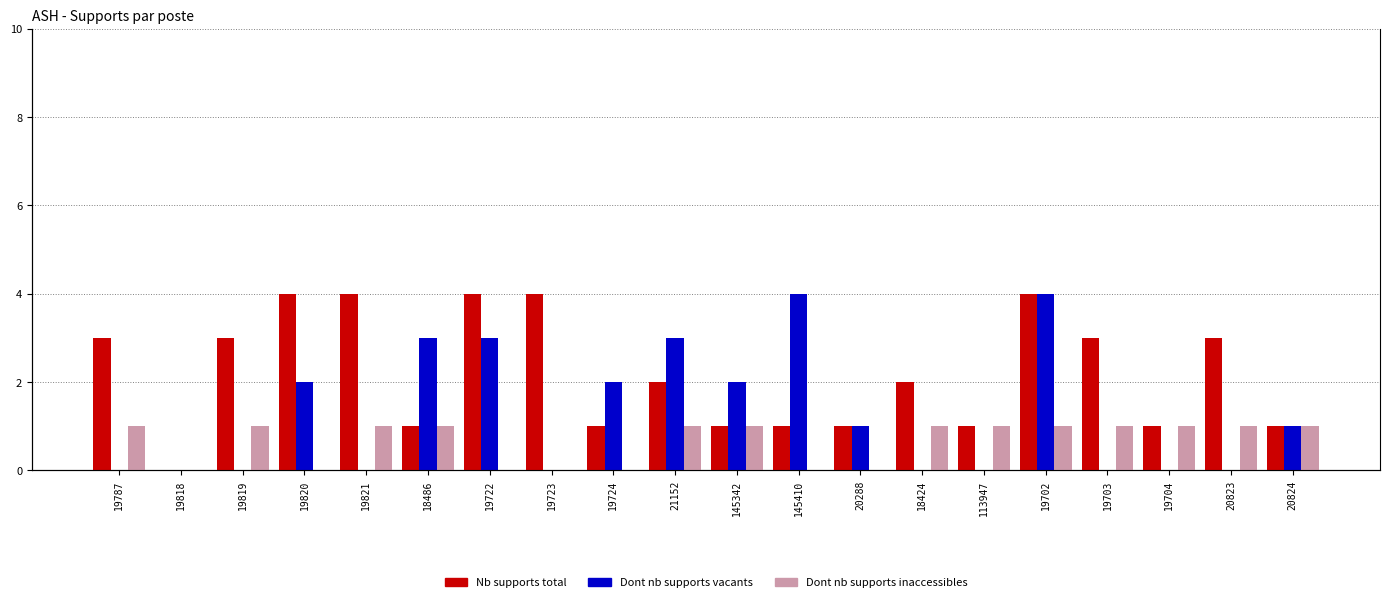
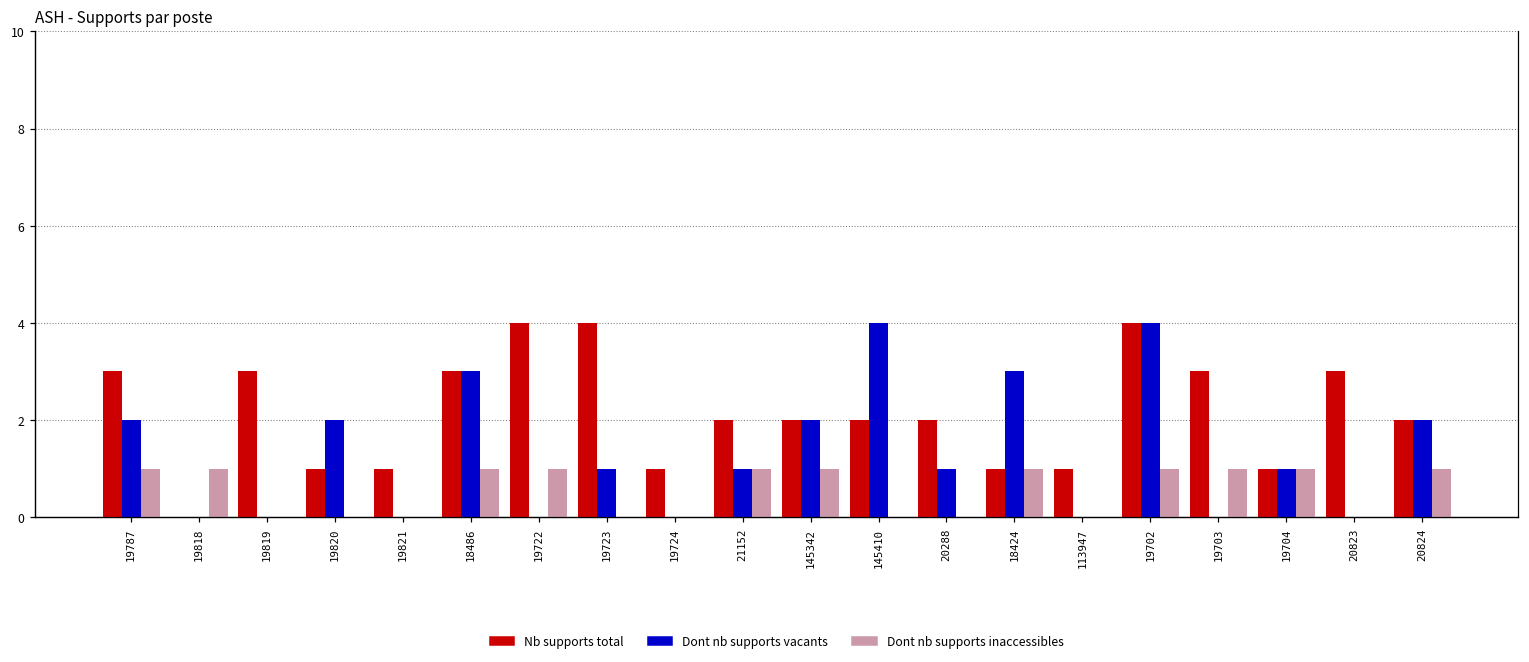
Dont nb supports vacants, 19787: 0 -> 2
Dont nb supports inaccessibles, 19818: 0 -> 1
Dont nb supports inaccessibles, 19819: 1 -> 0
Nb supports total, 19820: 4 -> 1
Nb supports total, 19821: 4 -> 1
Dont nb supports inaccessibles, 19821: 1 -> 0
Nb supports total, 18486: 1 -> 3
Dont nb supports vacants, 19722: 3 -> 0
Dont nb supports inaccessibles, 19722: 0 -> 1
Dont nb supports vacants, 19723: 0 -> 1
Dont nb supports vacants, 19724: 2 -> 0
Dont nb supports vacants, 21152: 3 -> 1
Nb supports total, 145342: 1 -> 2
Nb supports total, 145410: 1 -> 2
Nb supports total, 20288: 1 -> 2
Nb supports total, 18424: 2 -> 1
Dont nb supports vacants, 18424: 0 -> 3
Dont nb supports inaccessibles, 113947: 1 -> 0
Dont nb supports vacants, 19704: 0 -> 1
Dont nb supports inaccessibles, 20823: 1 -> 0
Nb supports total, 20824: 1 -> 2
Dont nb supports vacants, 20824: 1 -> 2
